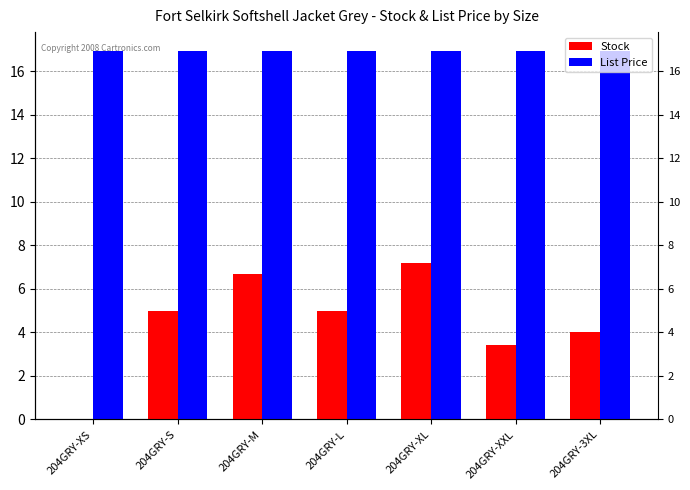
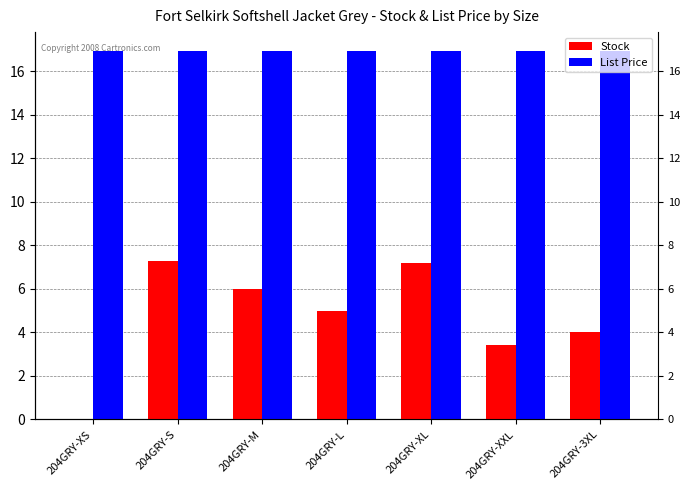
Stock, 204GRY-S: 5.0 -> 7.3
Stock, 204GRY-M: 6.7 -> 6.0
